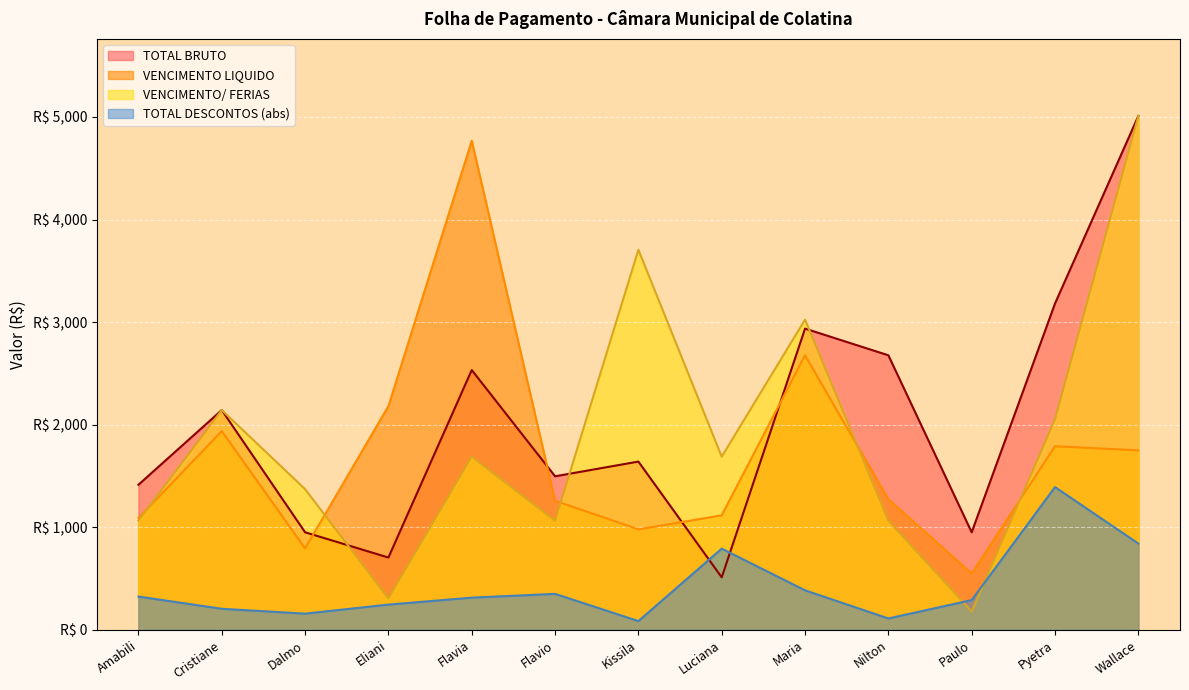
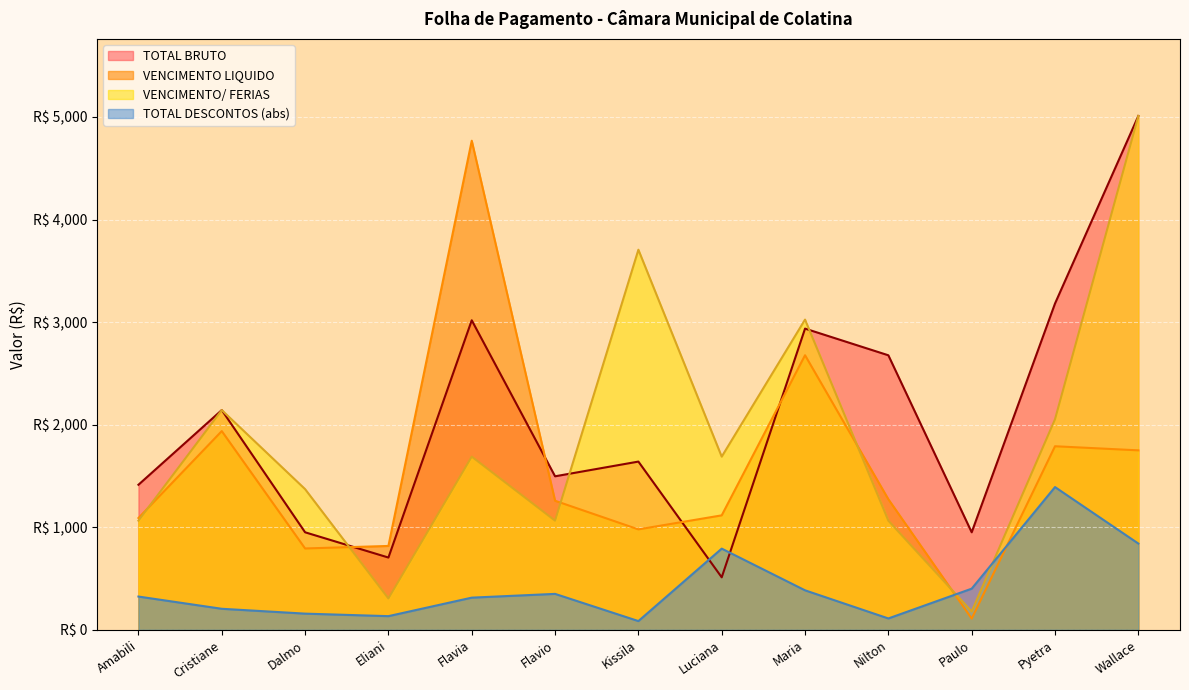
VENCIMENTO LIQUIDO, Eliani: R$ 2,180 -> R$ 820
TOTAL DESCONTOS (abs), Eliani: R$ 250 -> R$ 130
TOTAL BRUTO, Flavia: R$ 2,530 -> R$ 3,020
VENCIMENTO LIQUIDO, Paulo: R$ 550 -> R$ 110
TOTAL DESCONTOS (abs), Paulo: R$ 290 -> R$ 400
